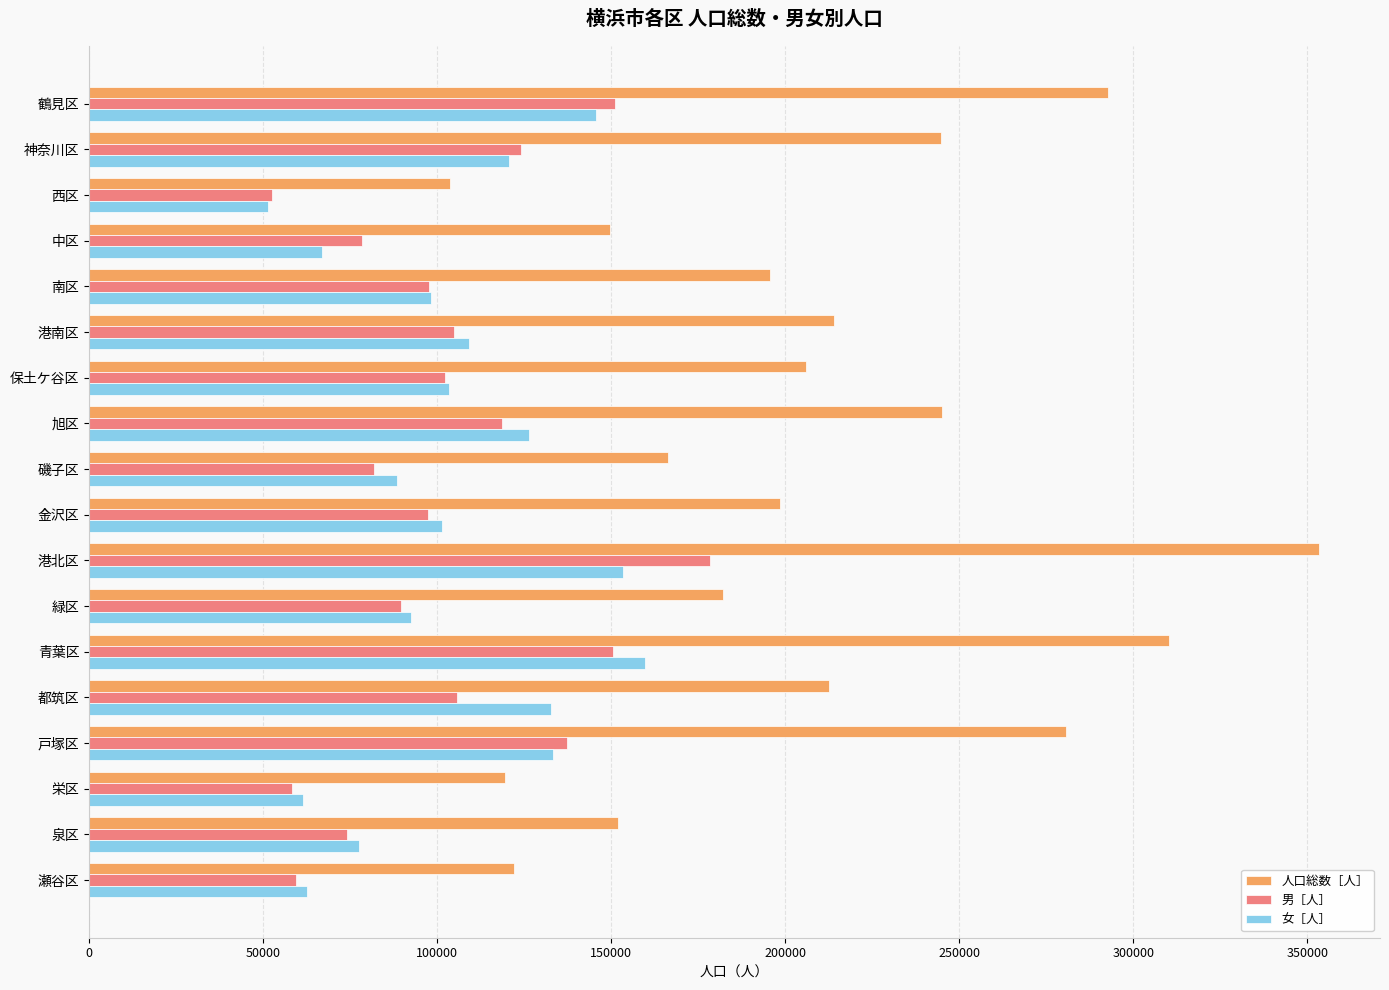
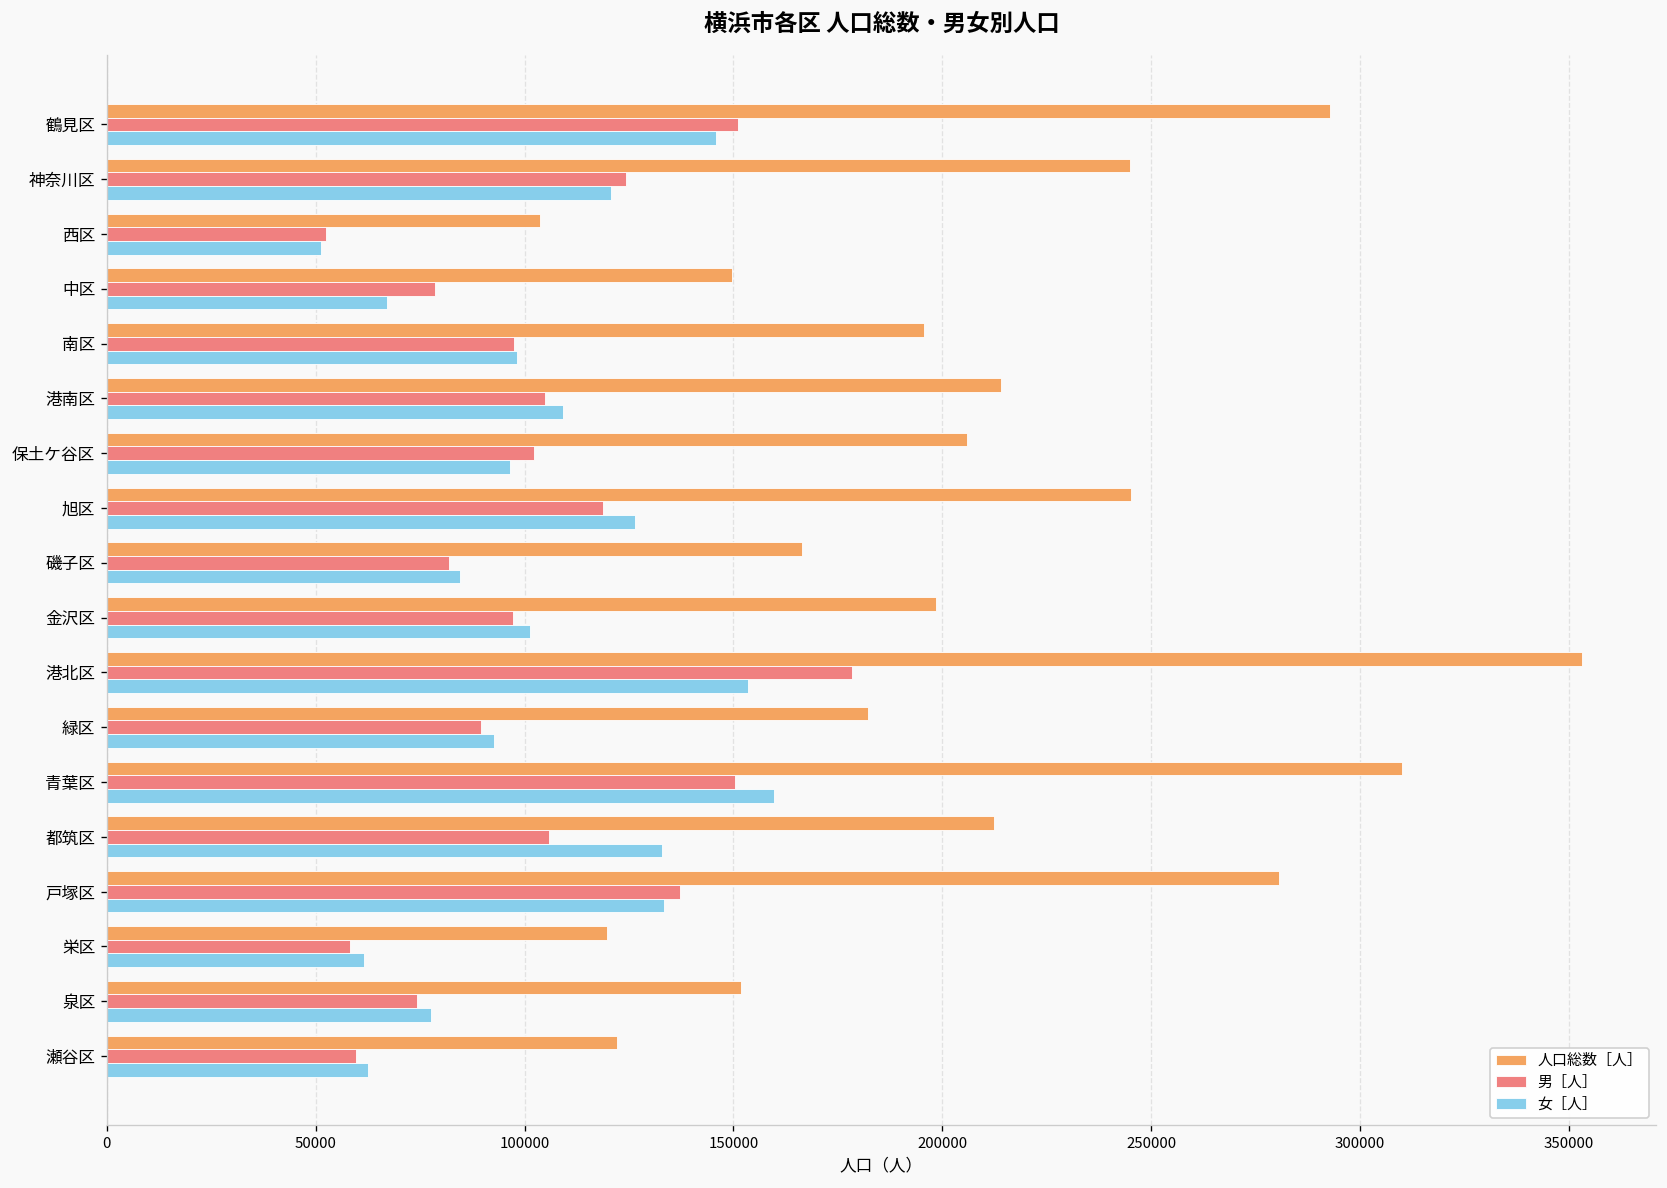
女［人］, 保土ケ谷区: 104000 -> 97000
女［人］, 磯子区: 88000 -> 85000
